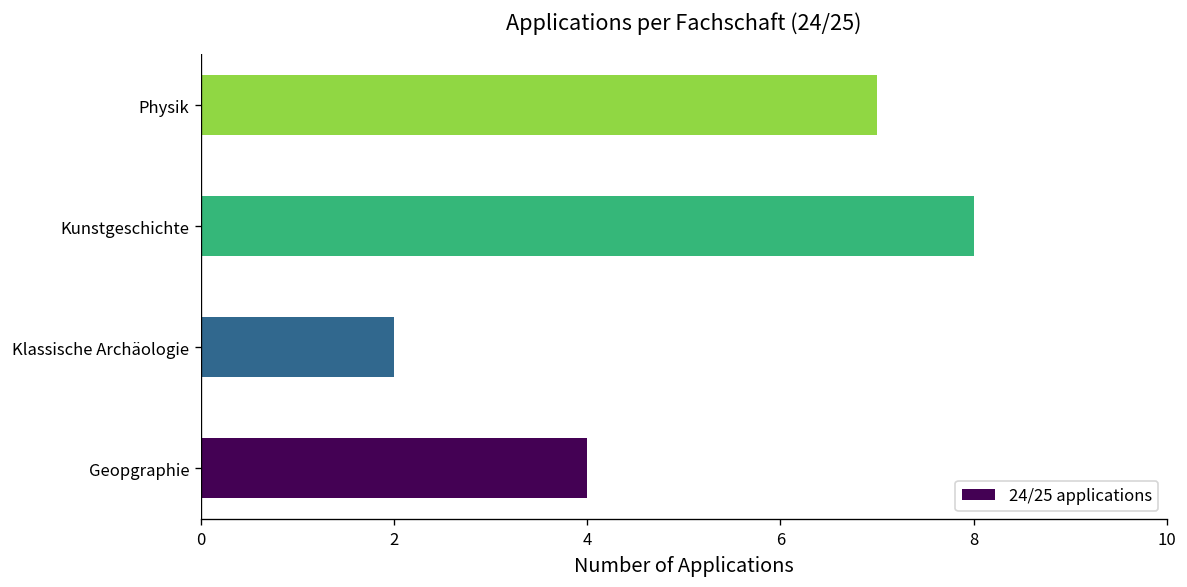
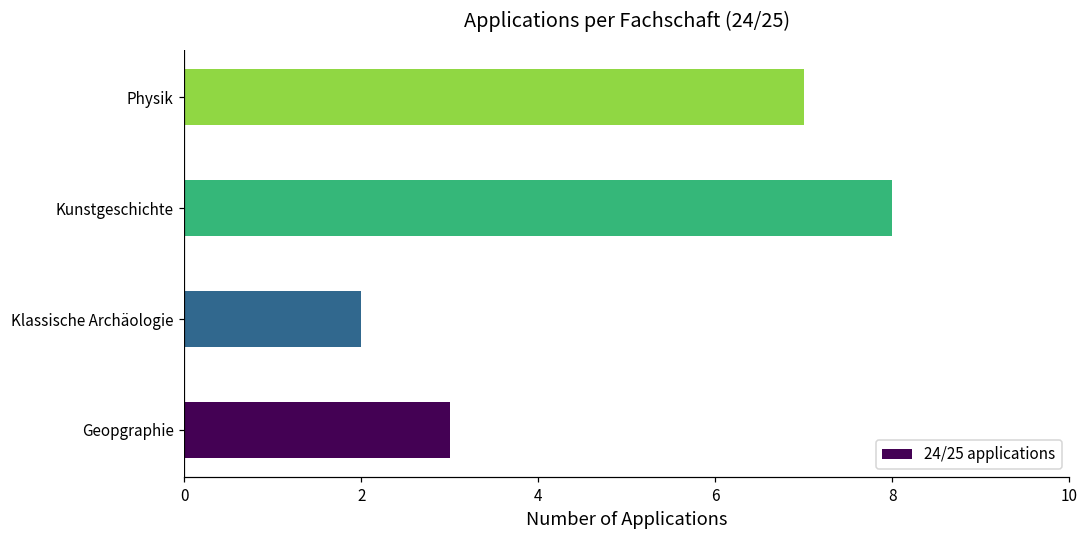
Geopgraphie: 4 -> 3
